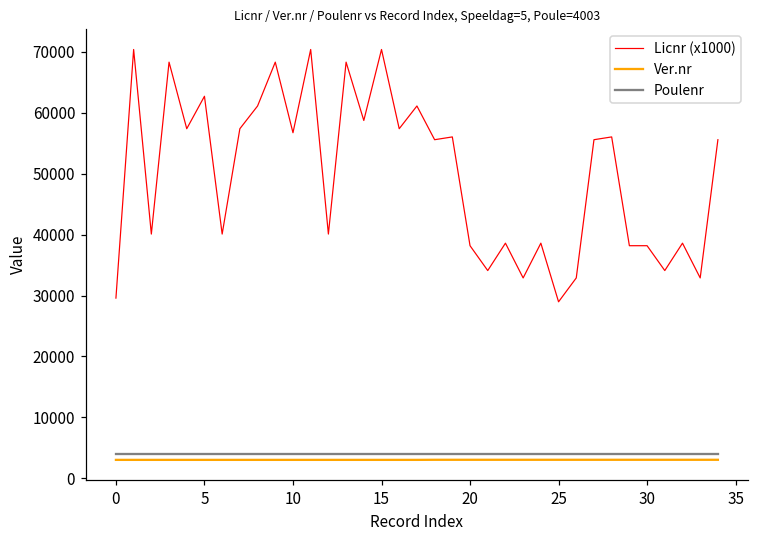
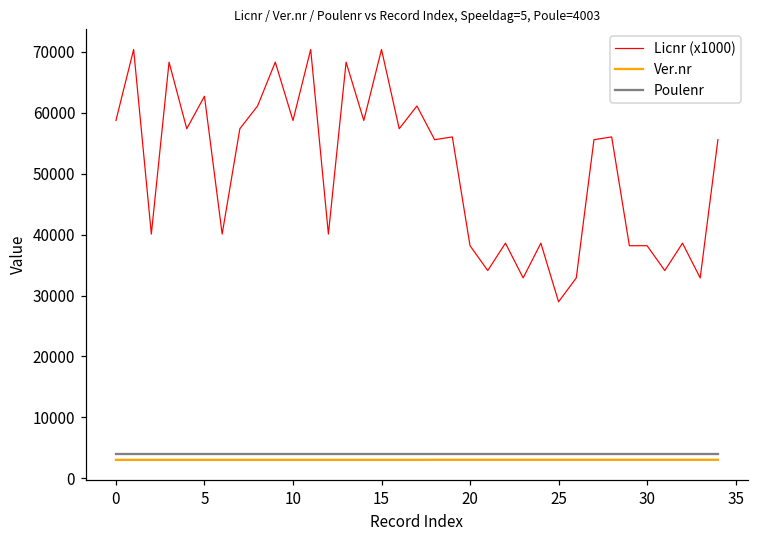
Licnr (x1000), 0: 30000 -> 59000
Licnr (x1000), 10: 57000 -> 59000
